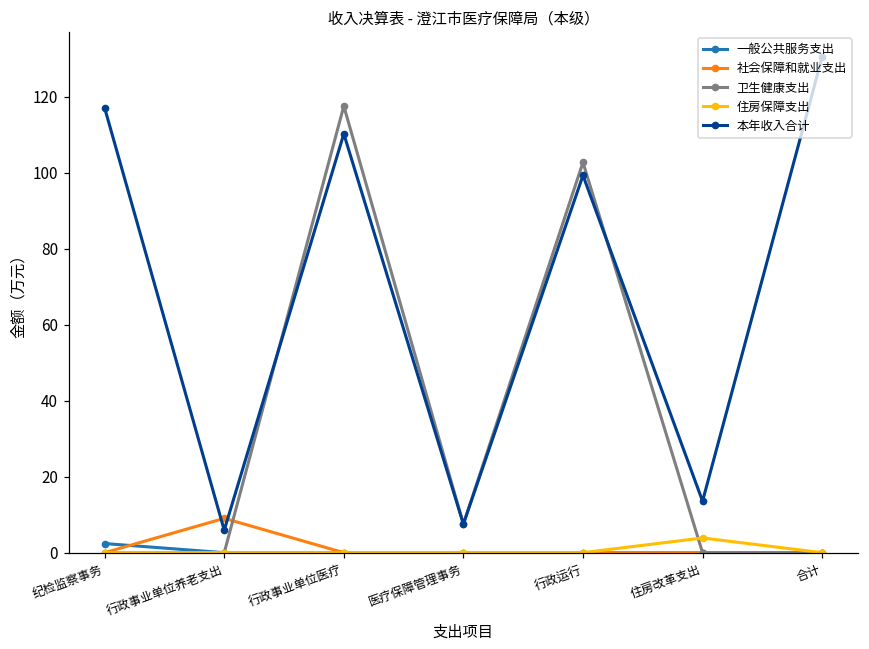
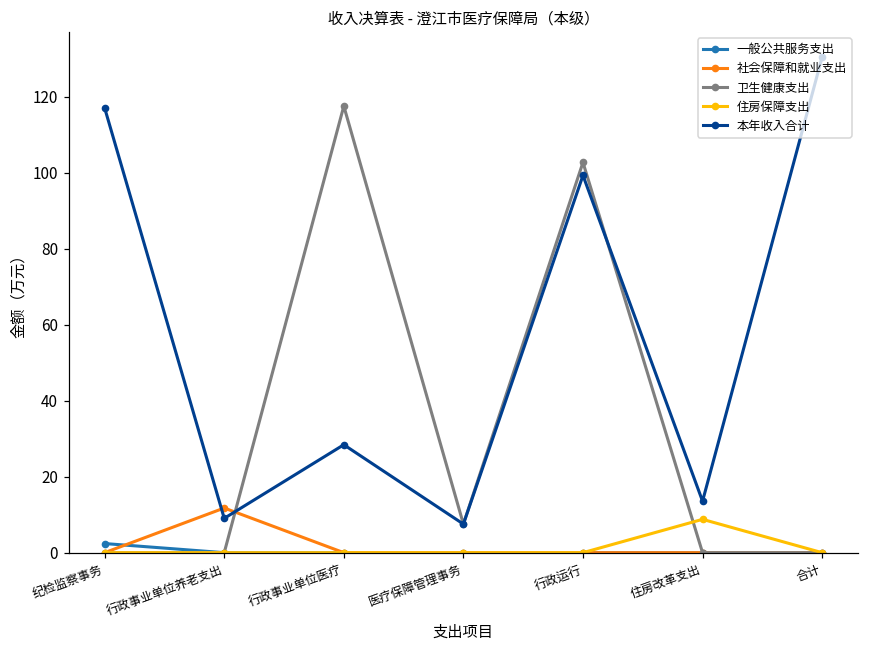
社会保障和就业支出, 行政事业单位养老支出: 9 -> 12
本年收入合计, 行政事业单位养老支出: 6 -> 9
本年收入合计, 行政事业单位医疗: 110 -> 28
住房保障支出, 住房改革支出: 4 -> 9
